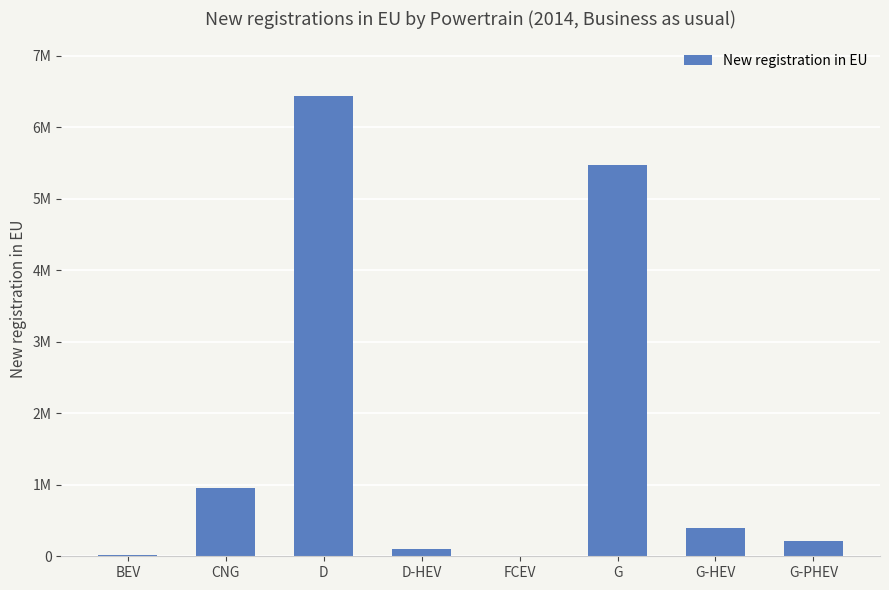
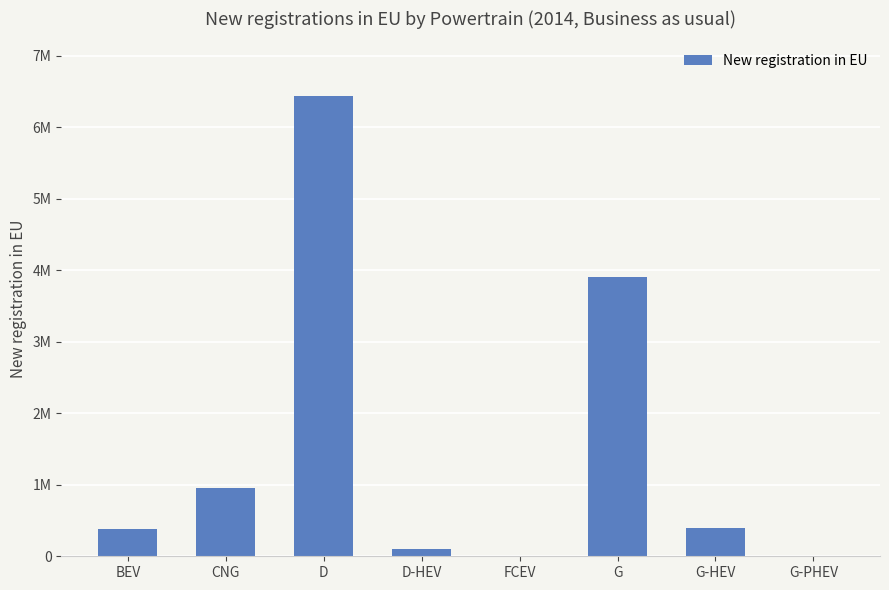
BEV: 0 -> 400000
G: 5500000 -> 3900000
G-PHEV: 200000 -> 0
